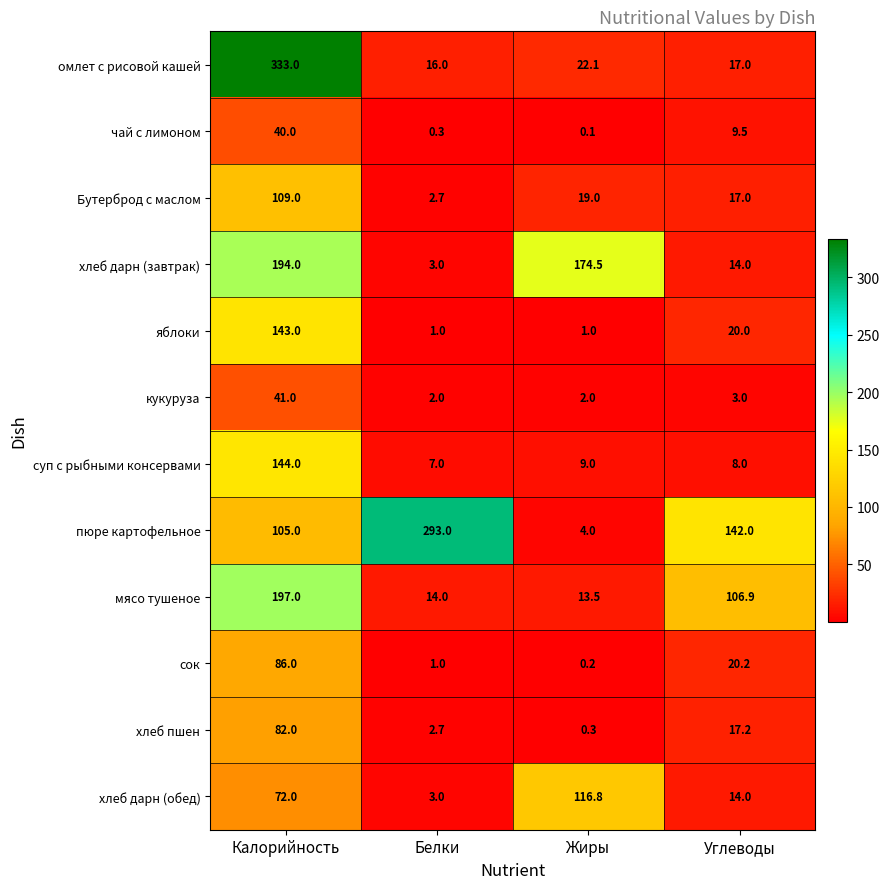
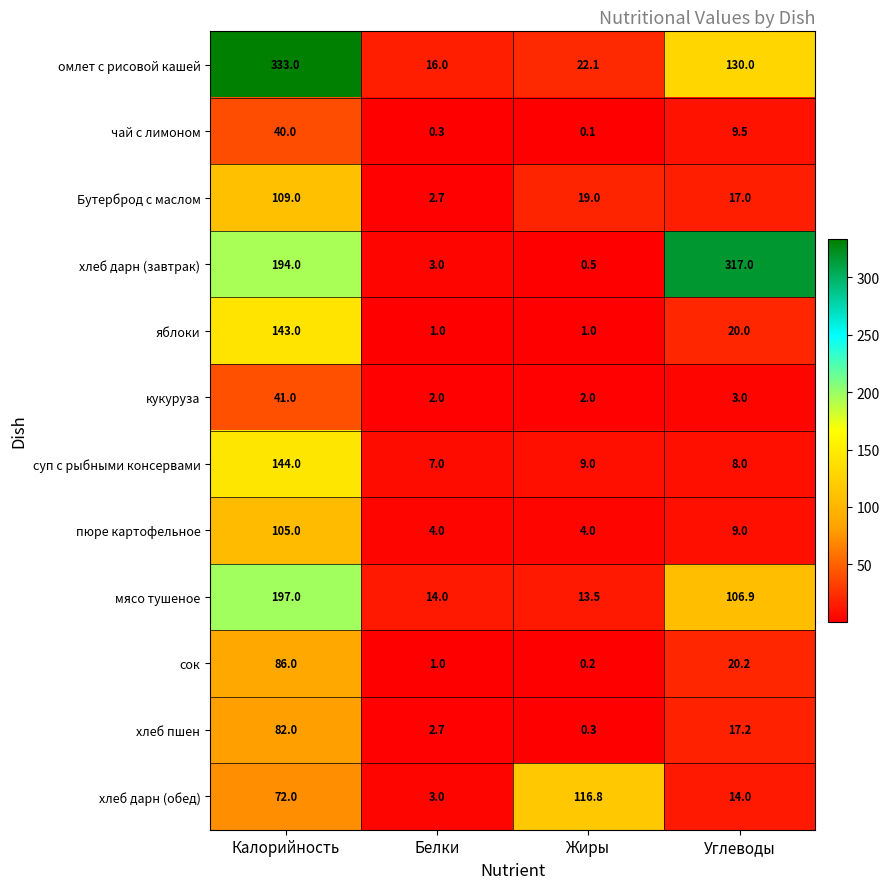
омлет с рисовой кашей, Углеводы: 17.0 -> 130.0
хлеб дарн (завтрак), Жиры: 174.5 -> 0.5
хлеб дарн (завтрак), Углеводы: 14.0 -> 317.0
пюре картофельное, Белки: 293.0 -> 4.0
пюре картофельное, Углеводы: 142.0 -> 9.0
